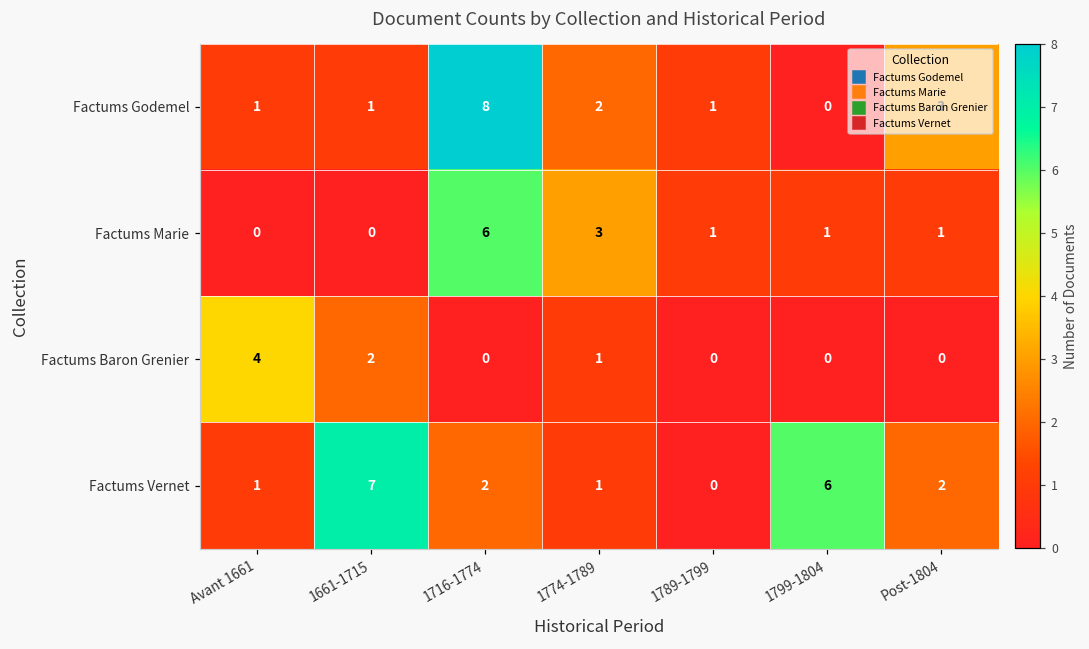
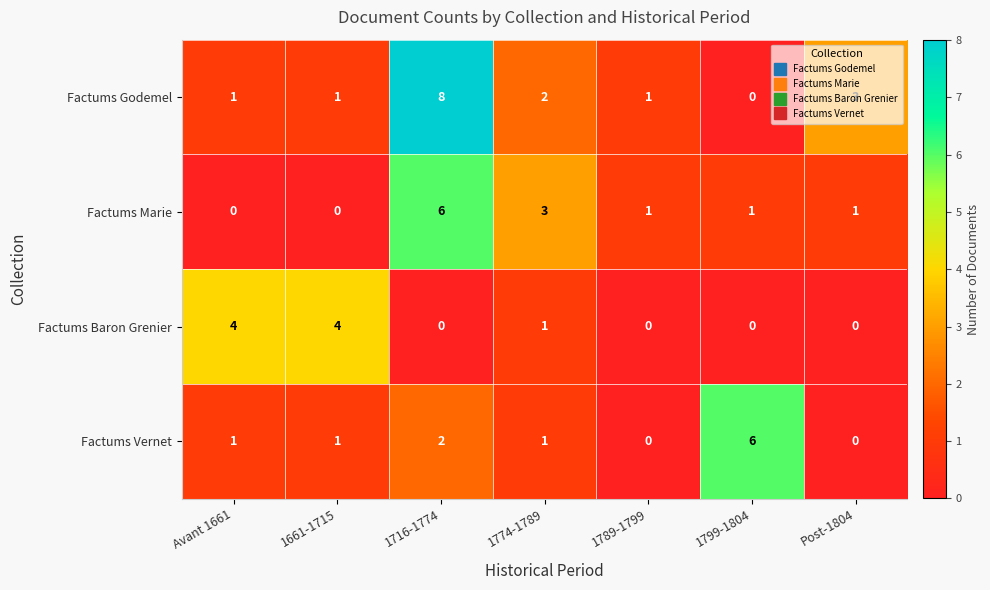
Factums Baron Grenier, 1661-1715: 2 -> 4
Factums Vernet, 1661-1715: 7 -> 1
Factums Vernet, Post-1804: 2 -> 0
